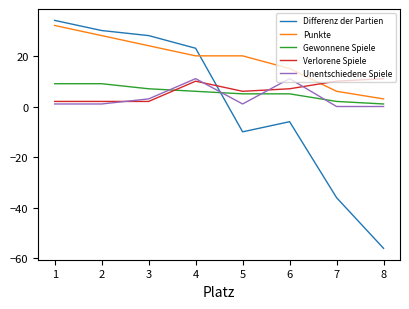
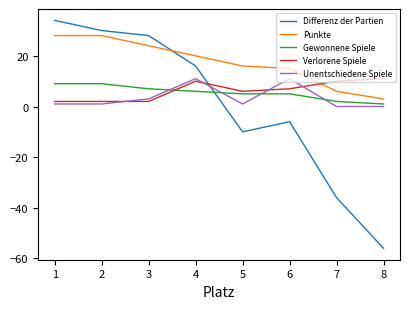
Punkte, 1: 32 -> 28
Differenz der Partien, 4: 23 -> 16
Punkte, 5: 20 -> 16
